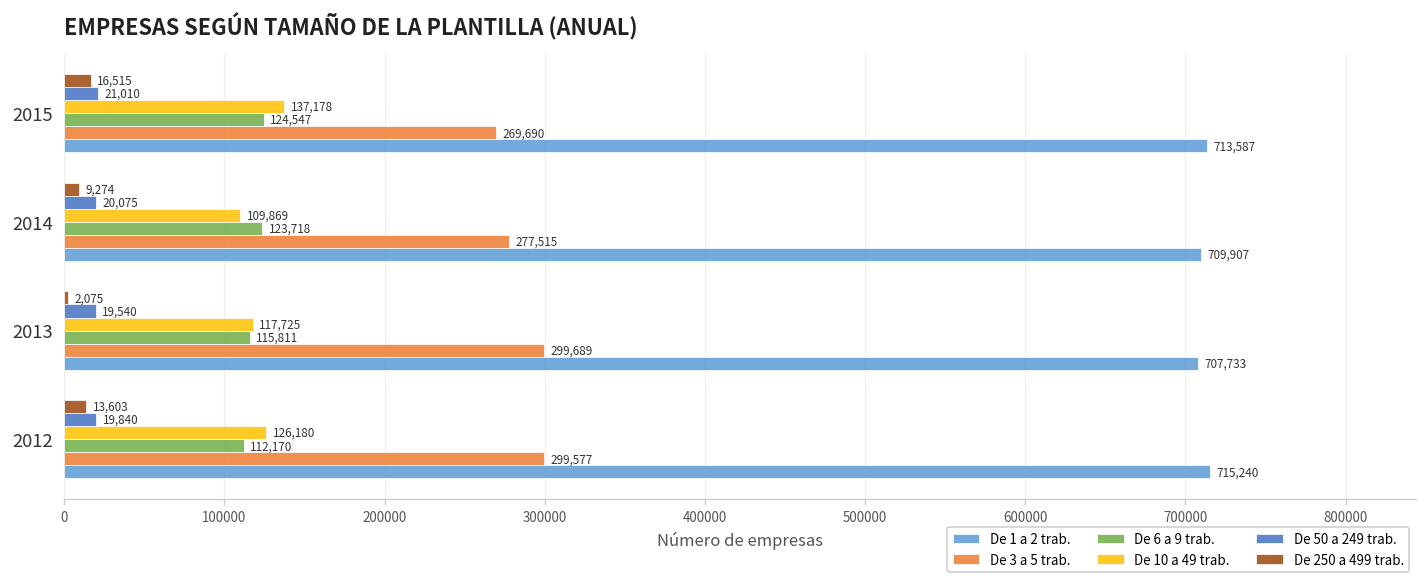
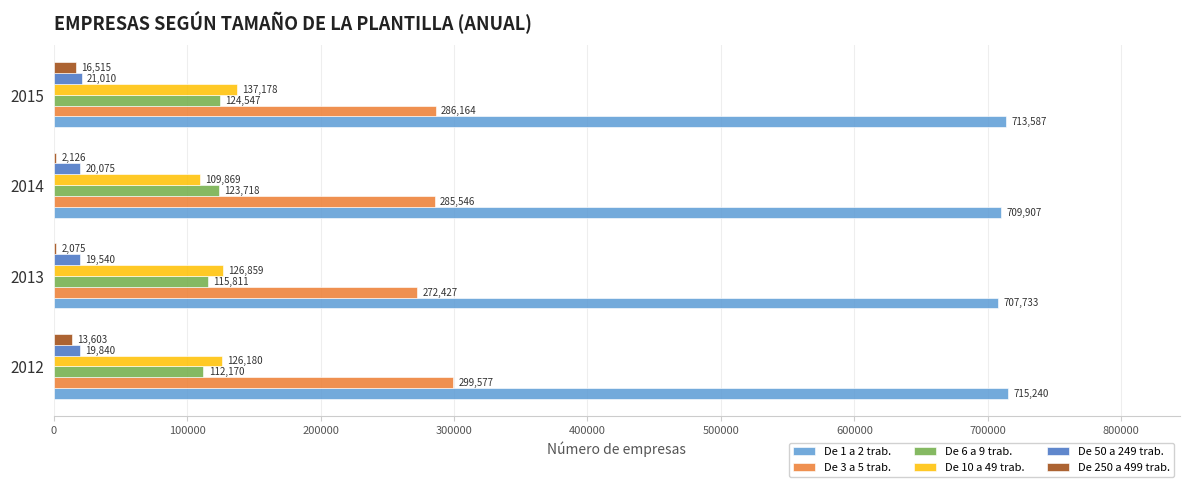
De 3 a 5 trab., 2015: 269,690 -> 286,164
De 250 a 499 trab., 2014: 9,274 -> 2,126
De 3 a 5 trab., 2014: 277,515 -> 285,546
De 10 a 49 trab., 2013: 117,725 -> 126,859
De 3 a 5 trab., 2013: 299,689 -> 272,427
